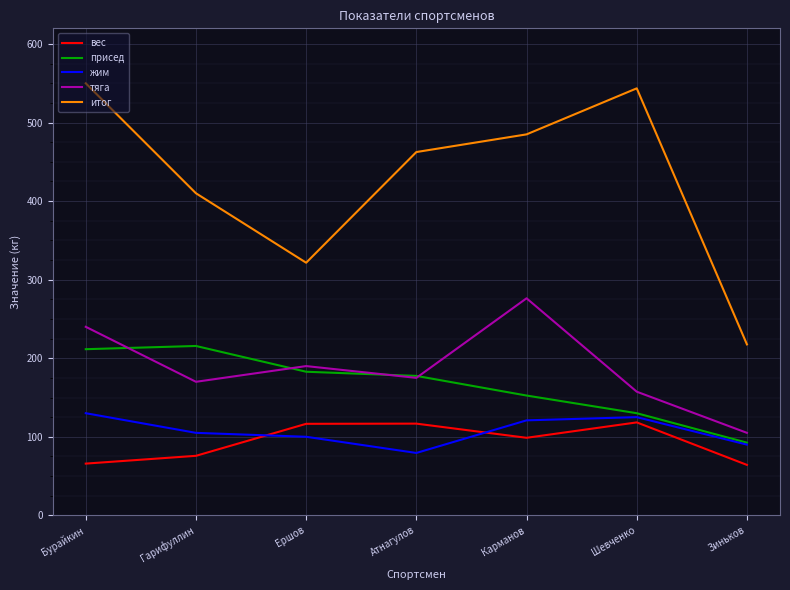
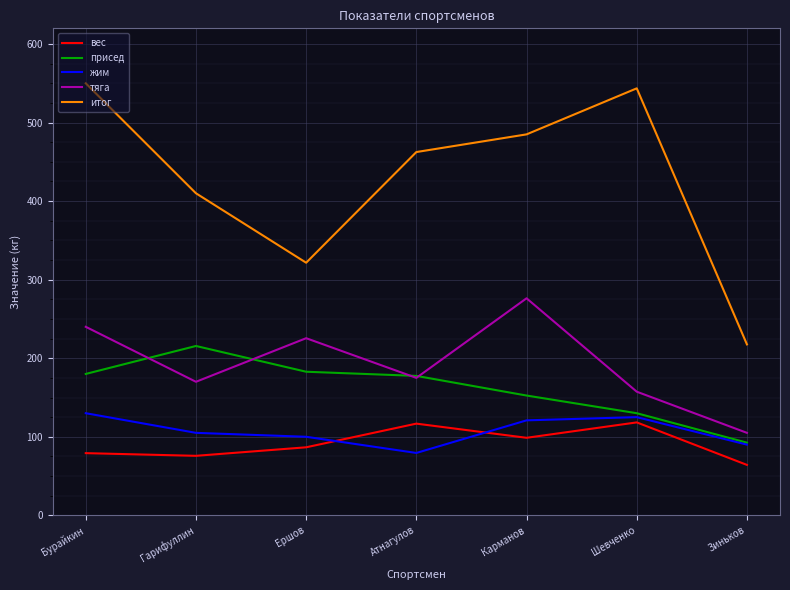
вес, Бурайкин: 70 -> 80
присед, Бурайкин: 210 -> 180
вес, Ершов: 120 -> 90
тяга, Ершов: 190 -> 230
